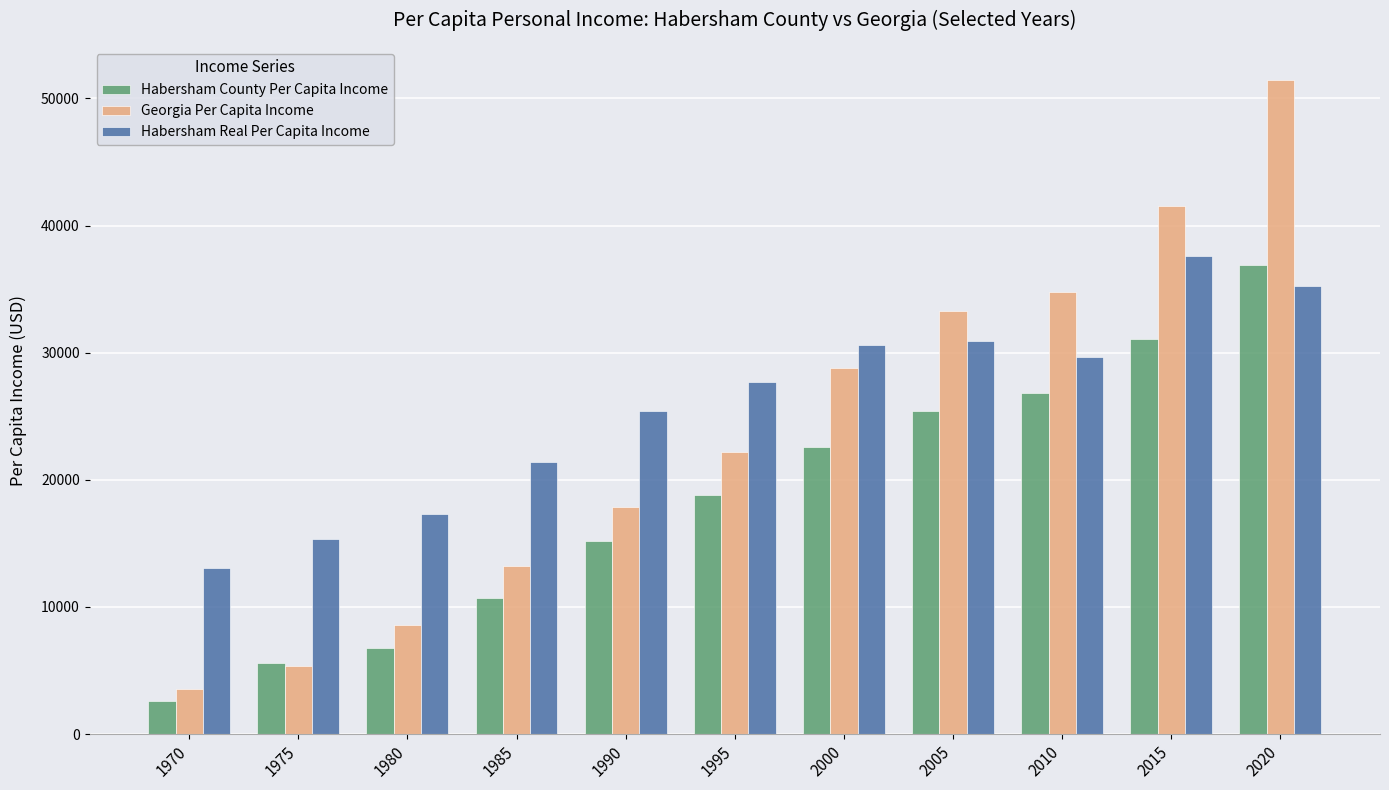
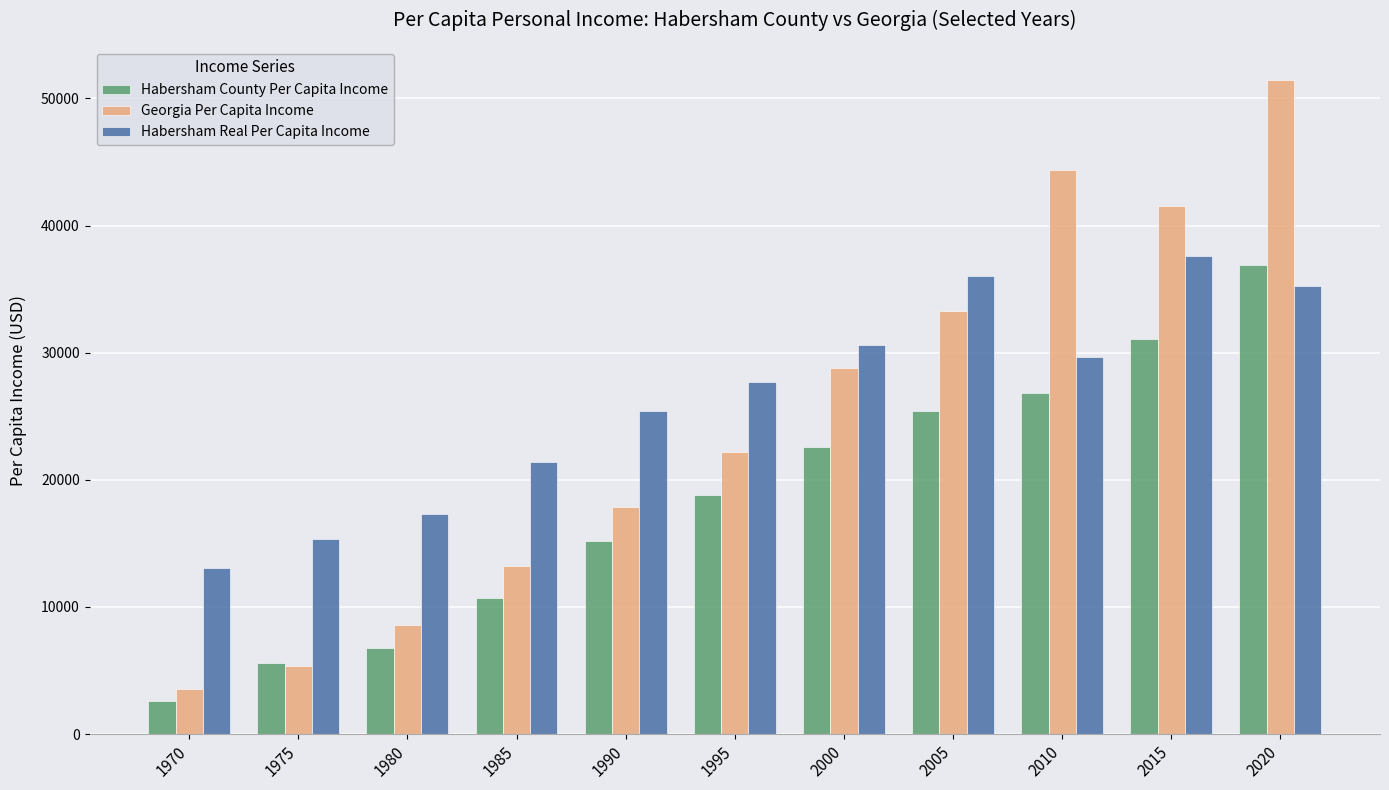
Habersham Real Per Capita Income, 2005: 30900 -> 36000
Georgia Per Capita Income, 2010: 34700 -> 44300
